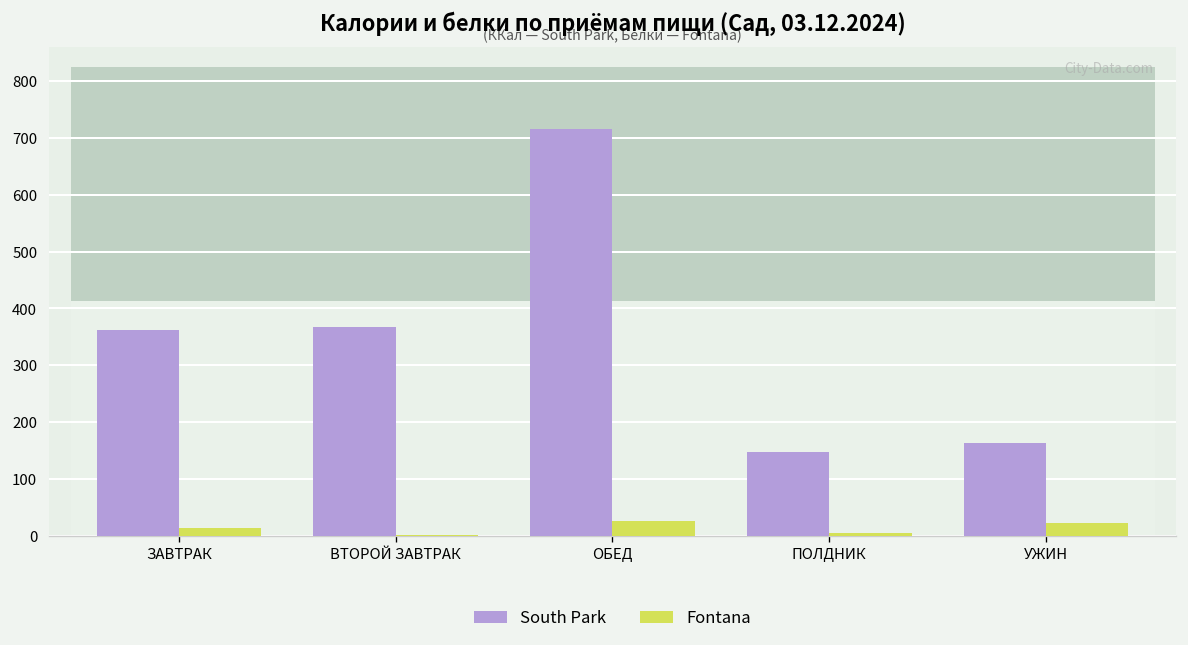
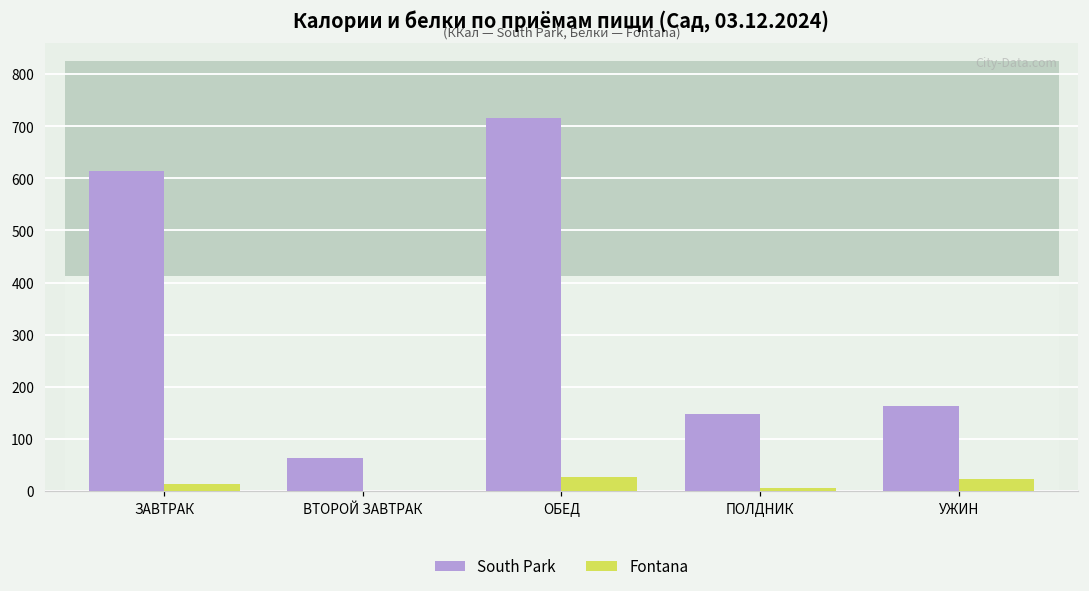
South Park, ЗАВТРАК: 360 -> 610
South Park, ВТОРОЙ ЗАВТРАК: 370 -> 60
